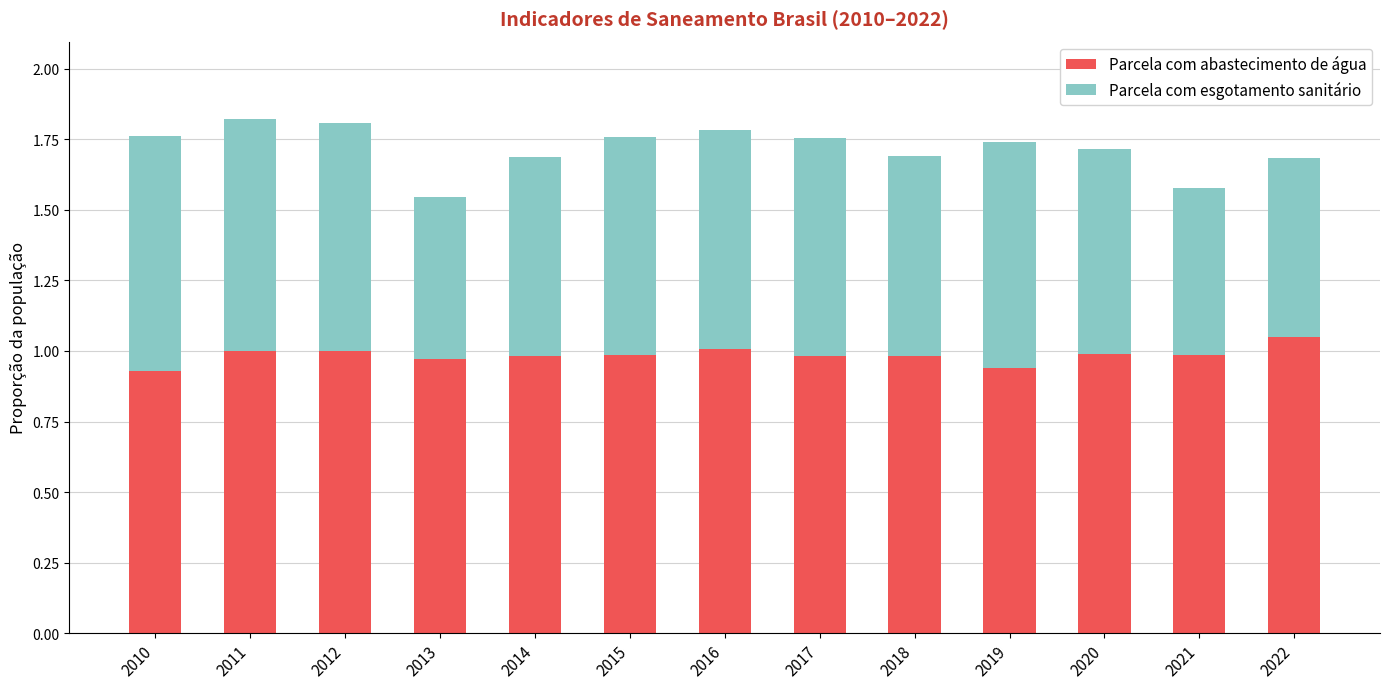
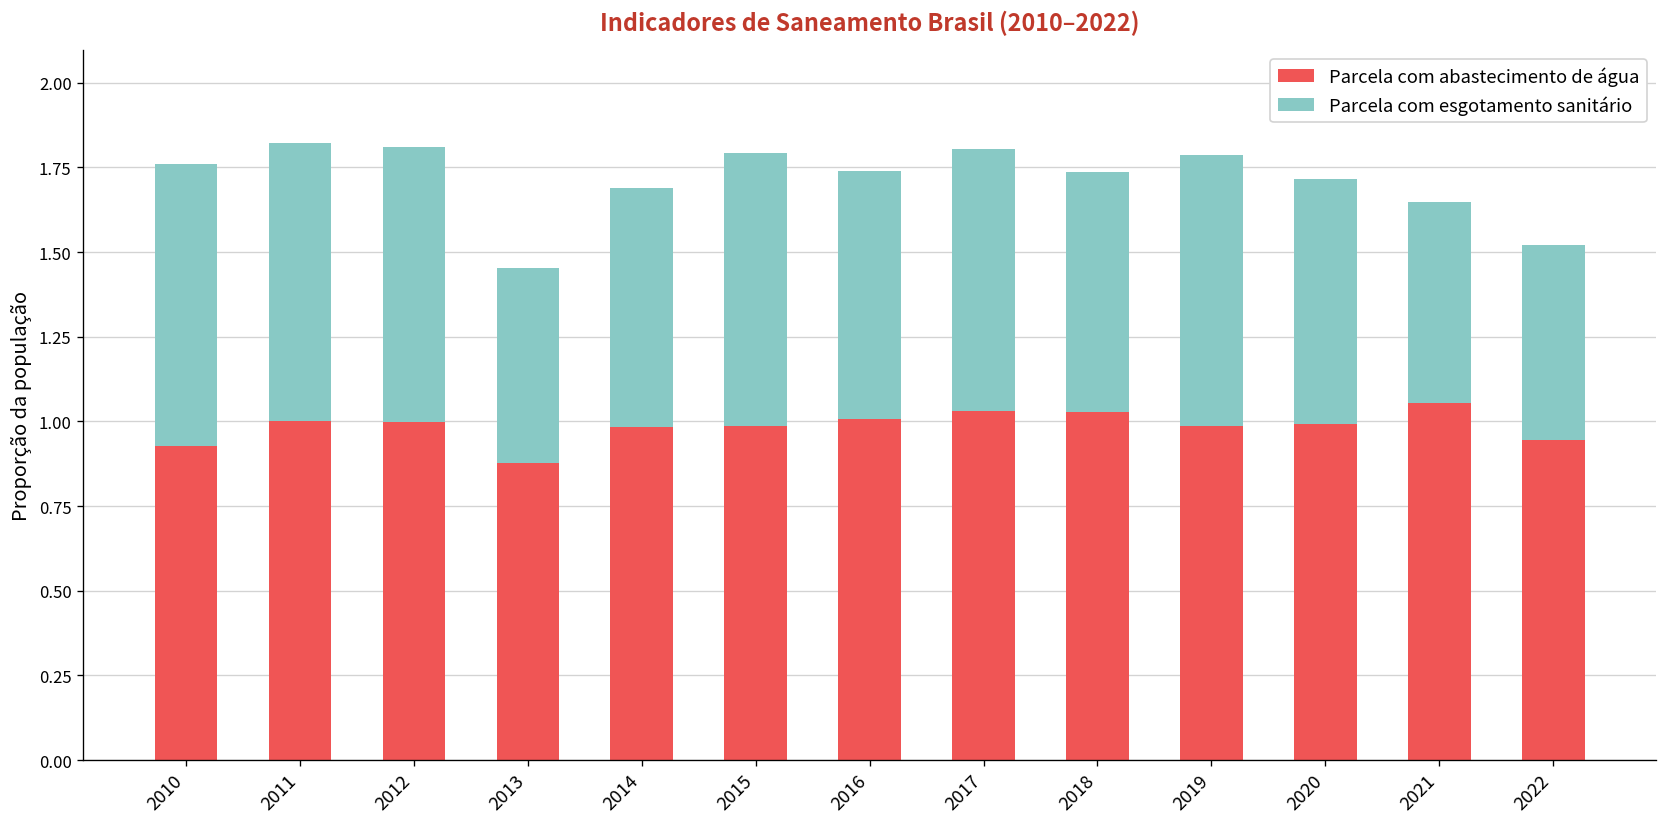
Parcela com abastecimento de água, 2013: 0.97 -> 0.88
Parcela com esgotamento sanitário, 2015: 0.77 -> 0.81
Parcela com esgotamento sanitário, 2016: 0.78 -> 0.73
Parcela com abastecimento de água, 2017: 0.98 -> 1.03
Parcela com abastecimento de água, 2018: 0.98 -> 1.03
Parcela com abastecimento de água, 2019: 0.94 -> 0.99
Parcela com abastecimento de água, 2021: 0.99 -> 1.05
Parcela com abastecimento de água, 2022: 1.05 -> 0.95
Parcela com esgotamento sanitário, 2022: 0.63 -> 0.58
